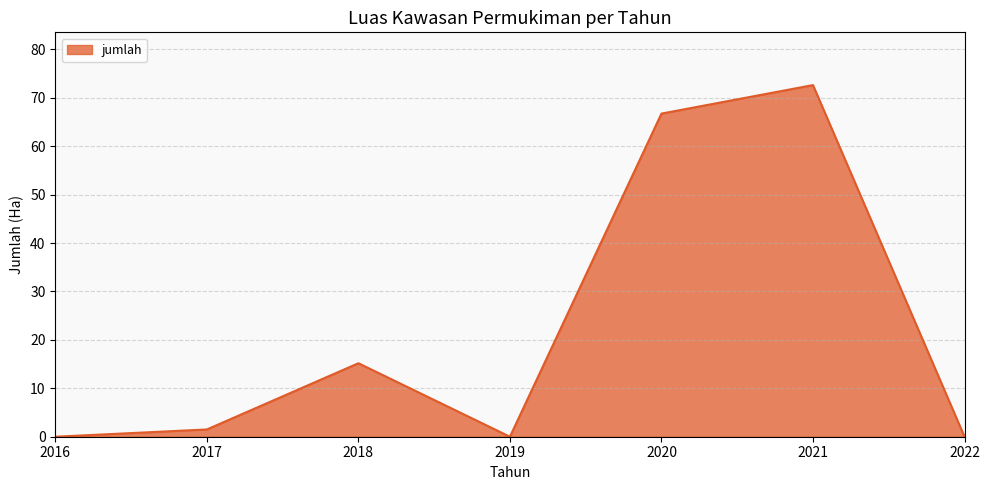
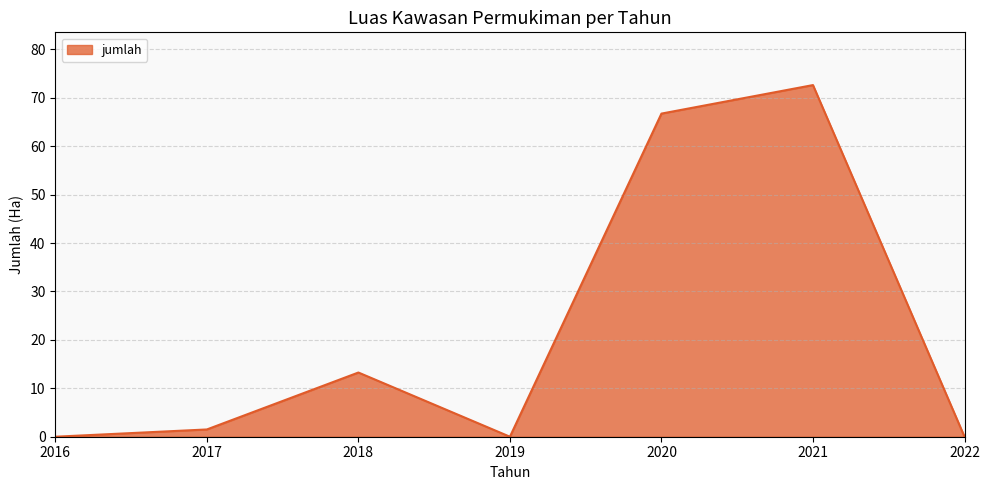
2018: 15 -> 13
